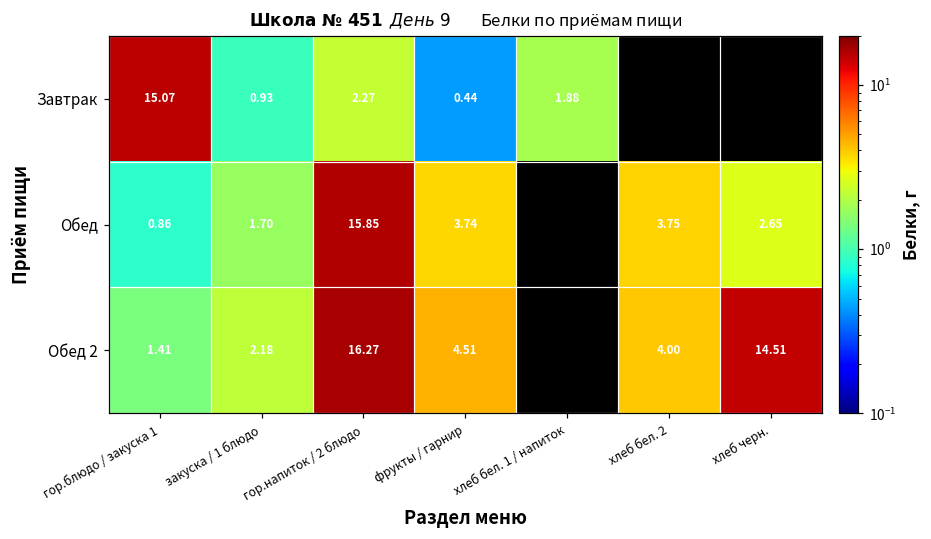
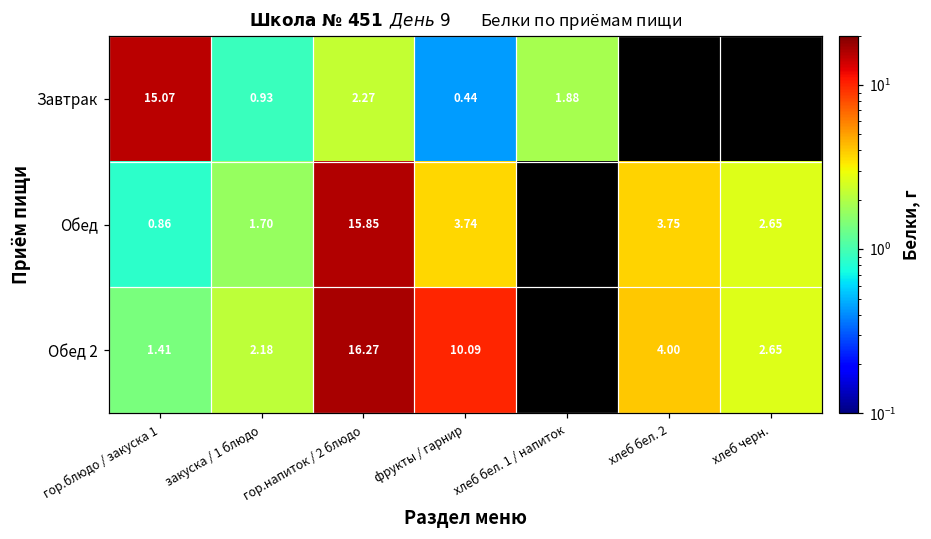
Обед 2, фрукты / гарнир: 4.51 -> 10.09
Обед 2, хлеб черн.: 14.51 -> 2.65
